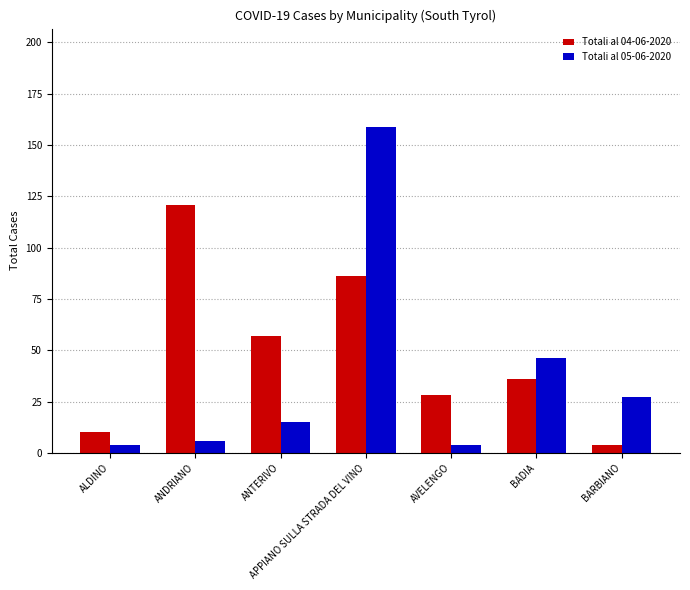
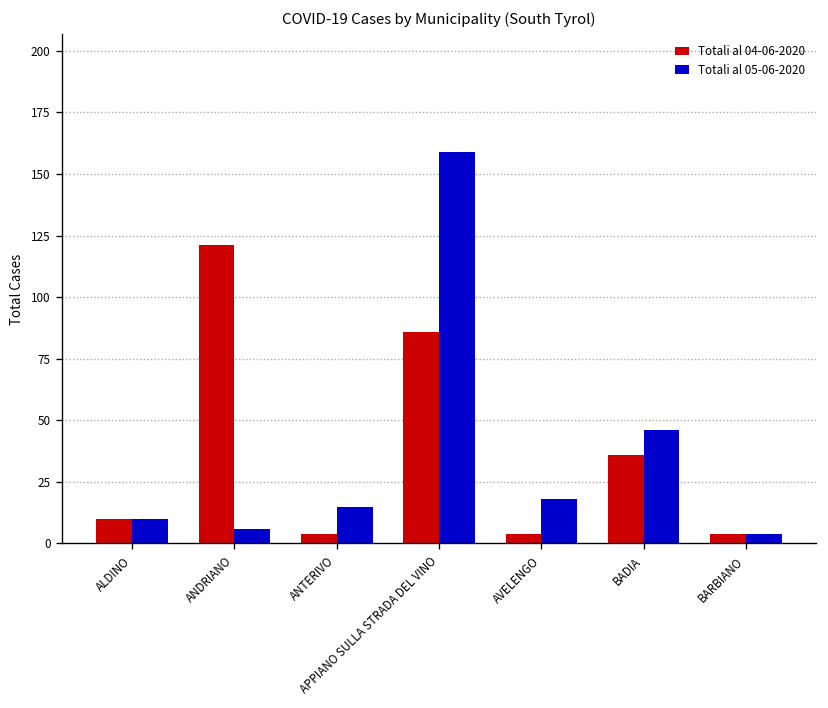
Totali al 05-06-2020, ALDINO: 4 -> 10
Totali al 04-06-2020, ANTERIVO: 57 -> 4
Totali al 04-06-2020, AVELENGO: 28 -> 4
Totali al 05-06-2020, AVELENGO: 4 -> 18
Totali al 05-06-2020, BARBIANO: 27 -> 4
